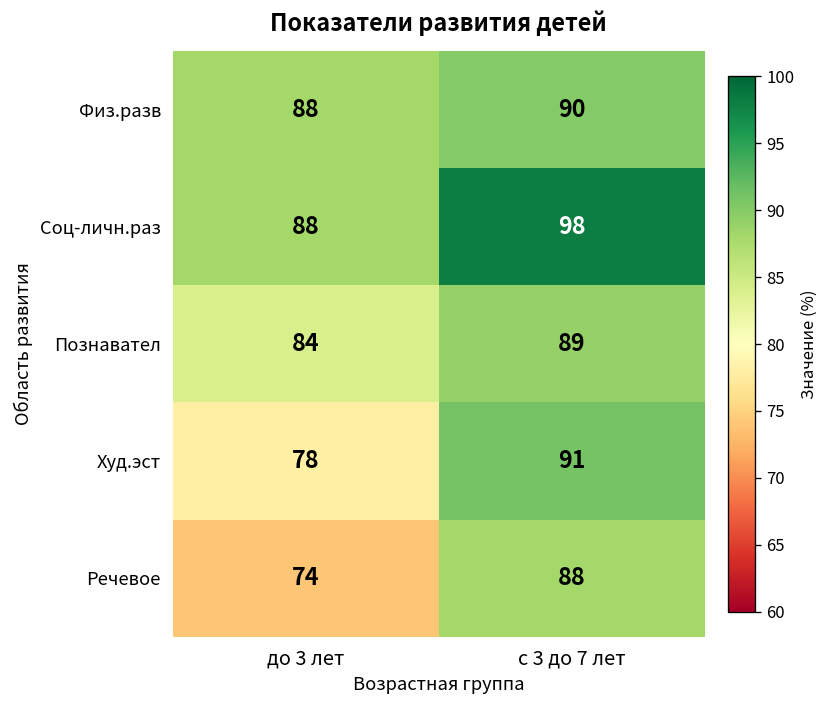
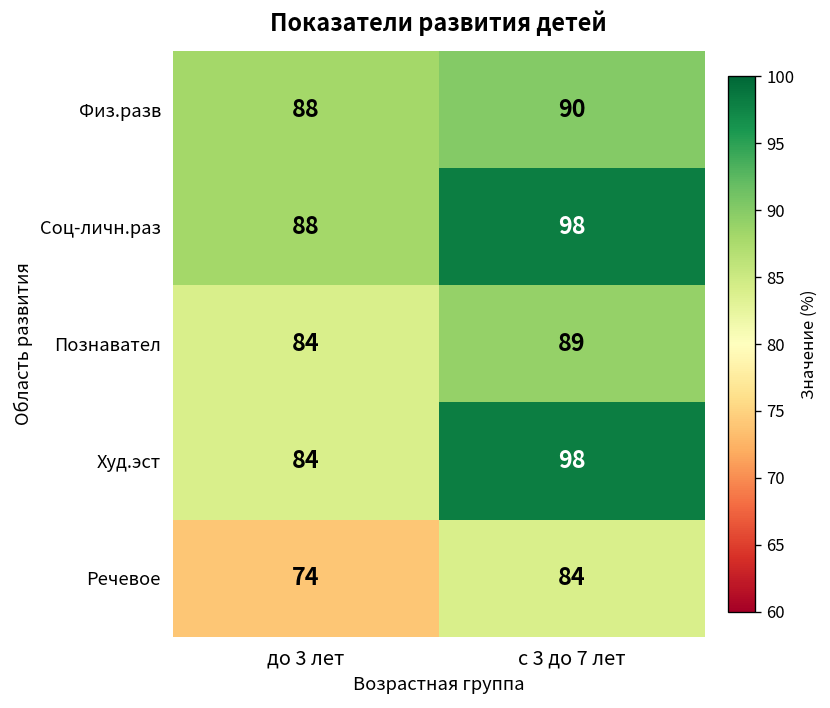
Худ.эст, до 3 лет: 78 -> 84
Худ.эст, с 3 до 7 лет: 91 -> 98
Речевое, с 3 до 7 лет: 88 -> 84
